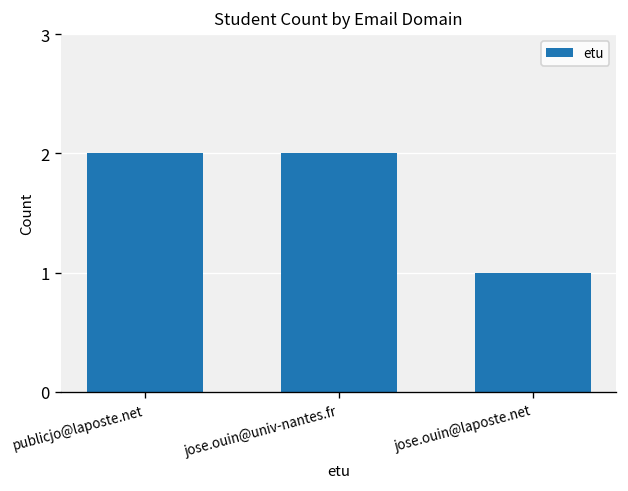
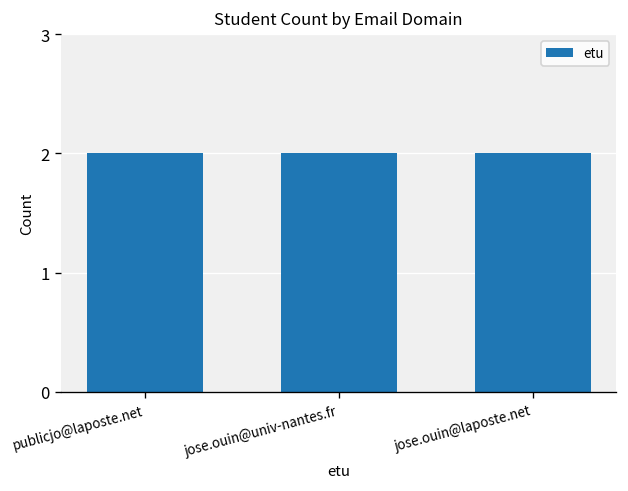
jose.ouin@laposte.net: 1 -> 2
